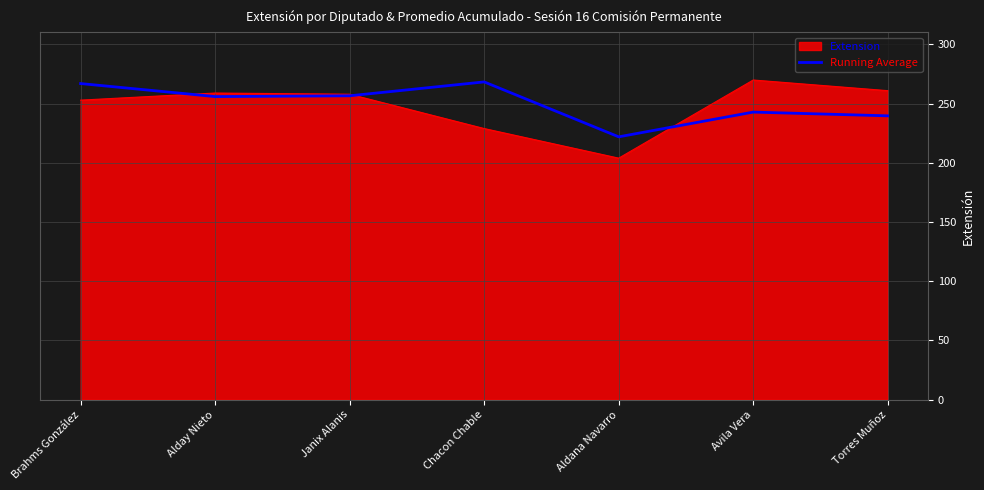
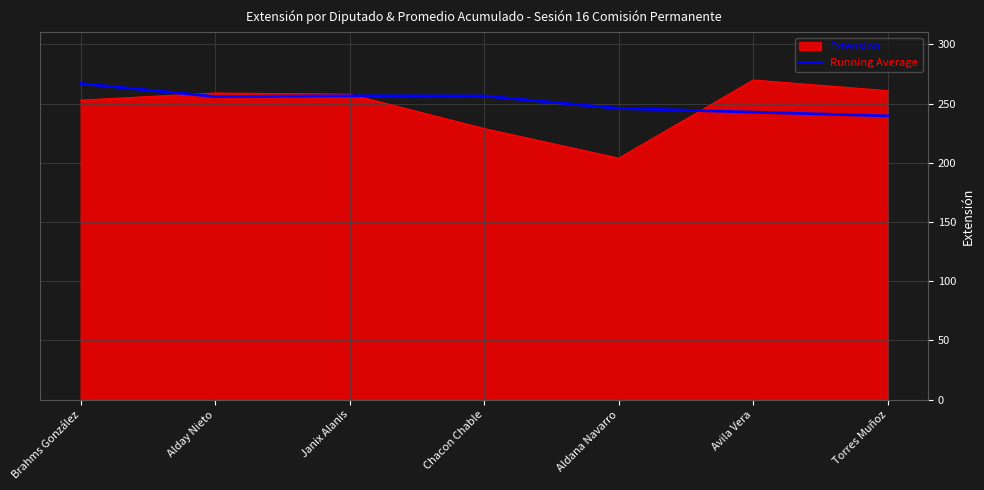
Running Average, Chacon Chable: 268 -> 257
Running Average, Aldana Navarro: 222 -> 246
